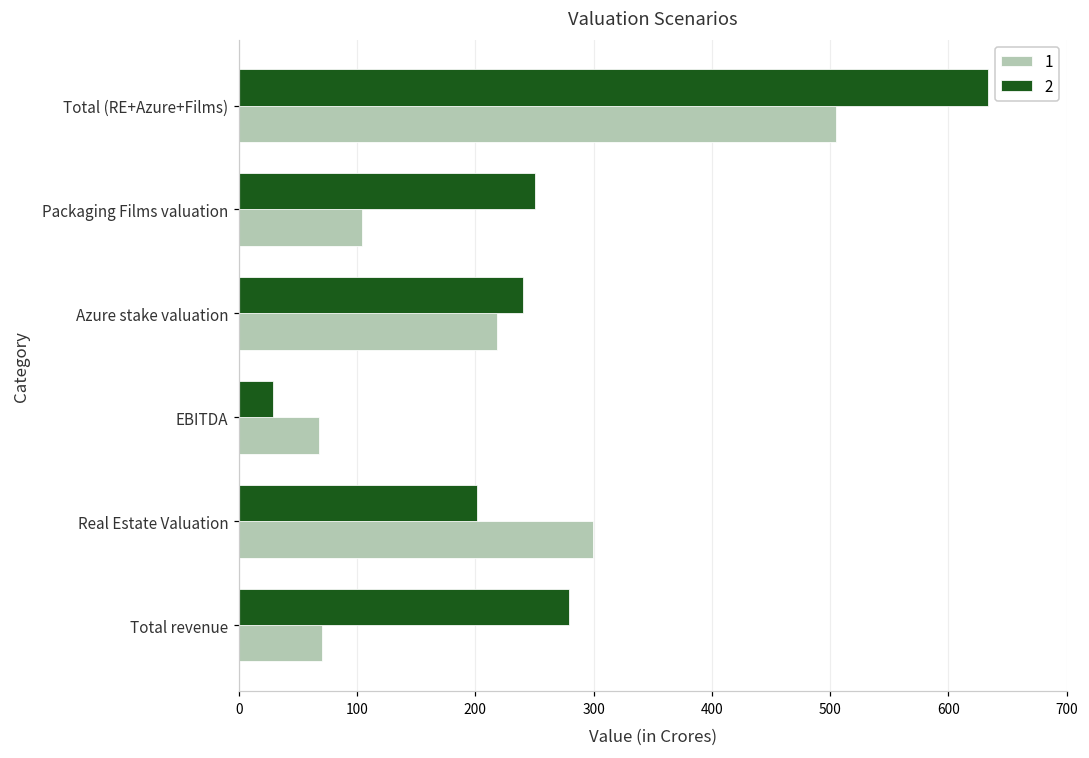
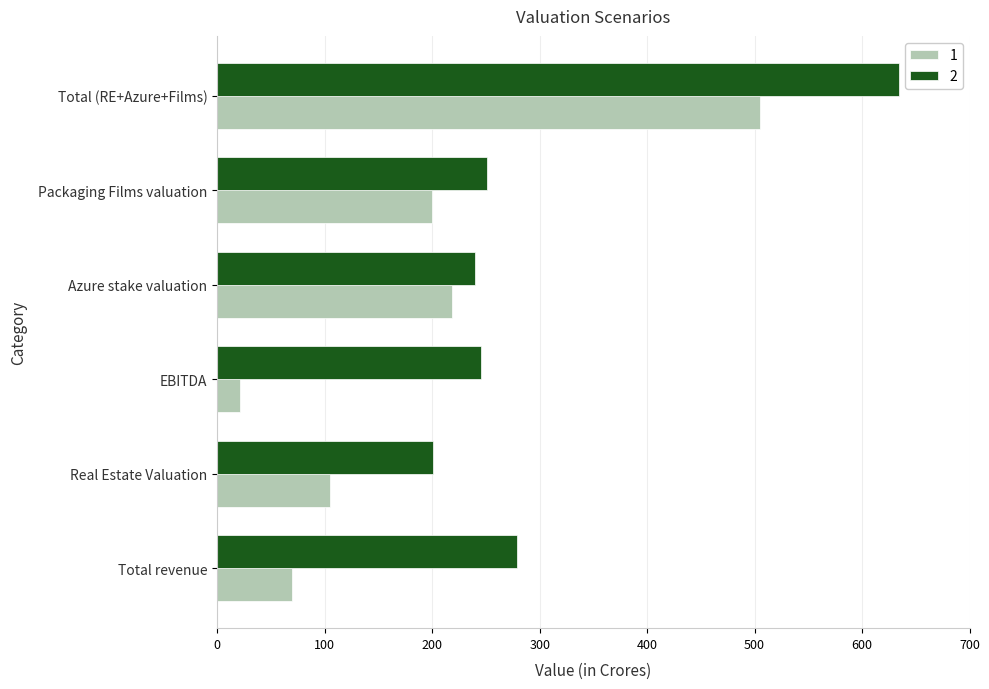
1, Packaging Films valuation: 104 -> 200
2, EBITDA: 29 -> 245
1, EBITDA: 68 -> 21
1, Real Estate Valuation: 299 -> 105
